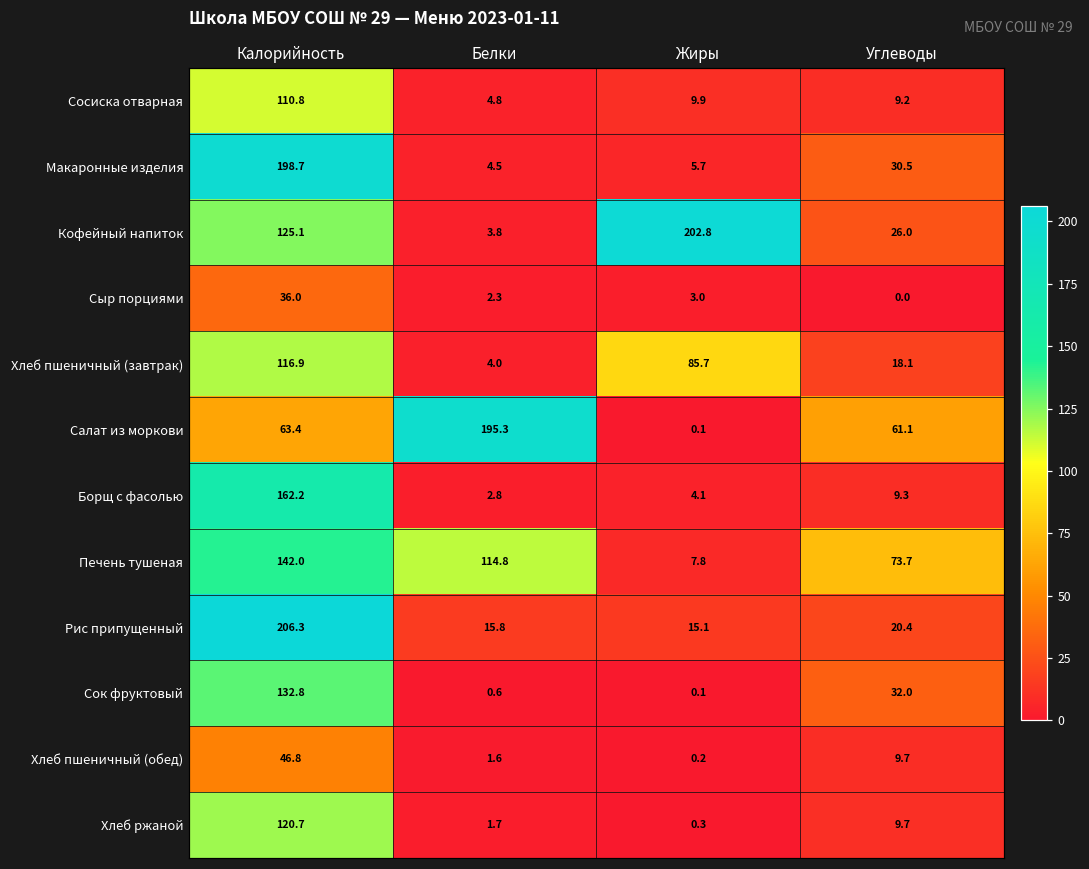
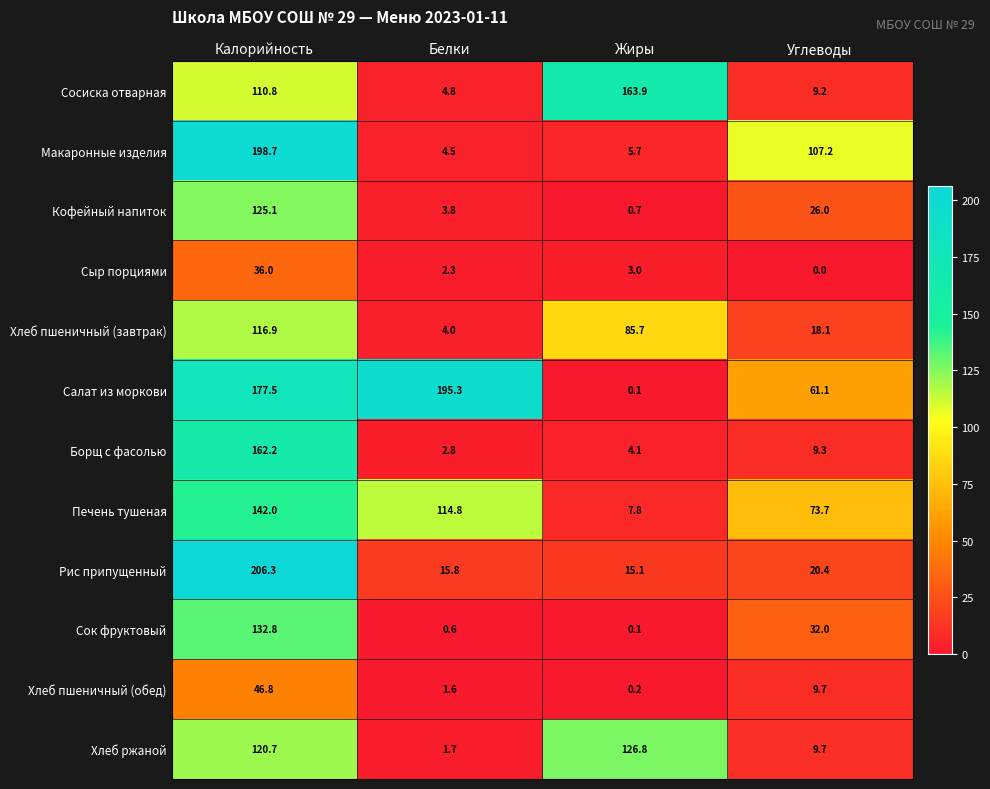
Сосиска отварная, Жиры: 9.9 -> 163.9
Макаронные изделия, Углеводы: 30.5 -> 107.2
Кофейный напиток, Жиры: 202.8 -> 0.7
Салат из моркови, Калорийность: 63.4 -> 177.5
Хлеб ржаной, Жиры: 0.3 -> 126.8
